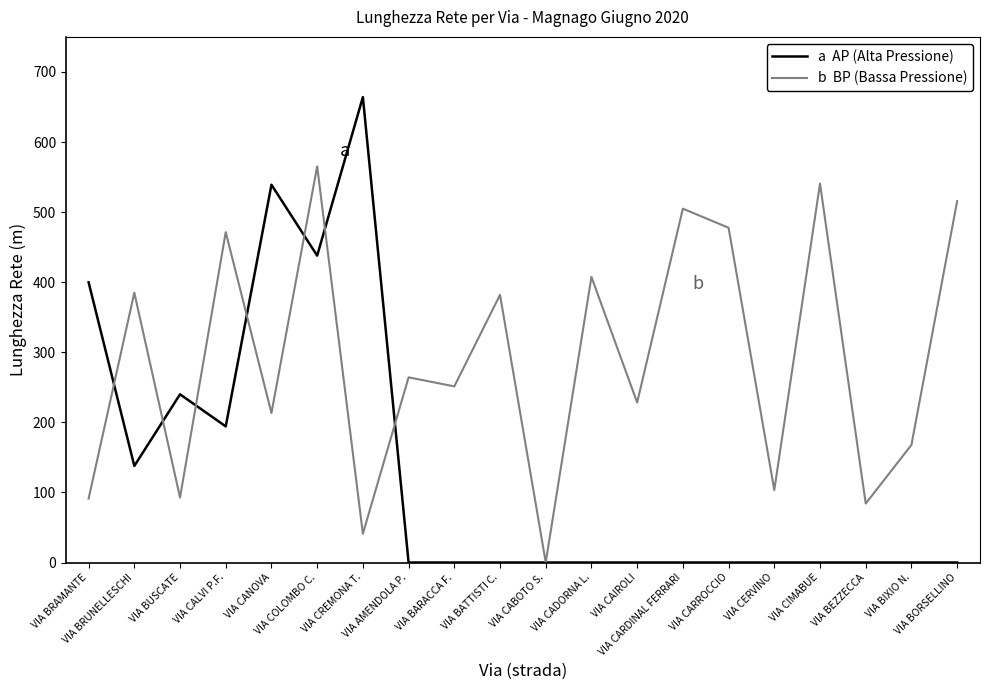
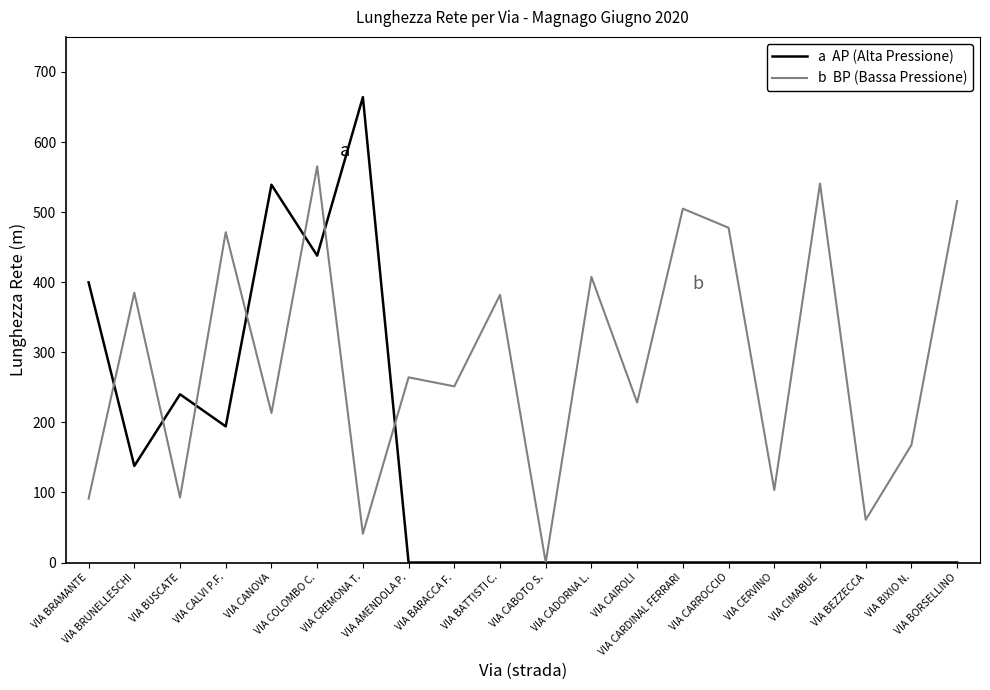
b BP (Bassa Pressione), VIA BEZZECCA: 80 -> 60
